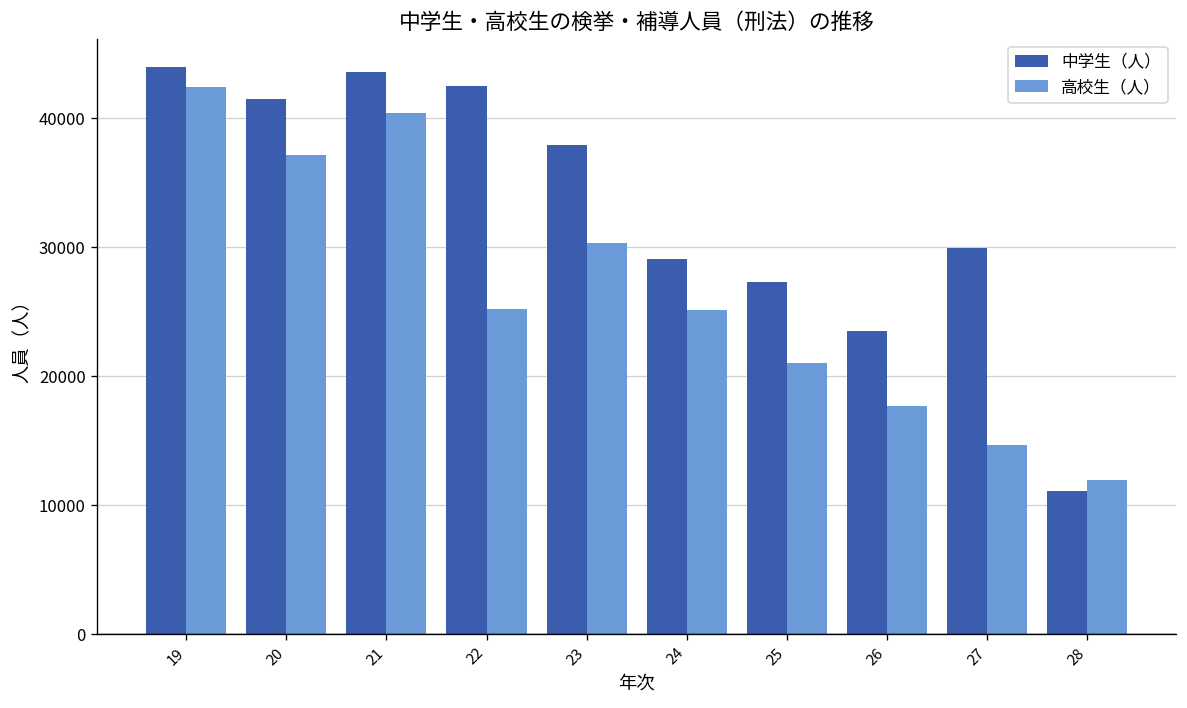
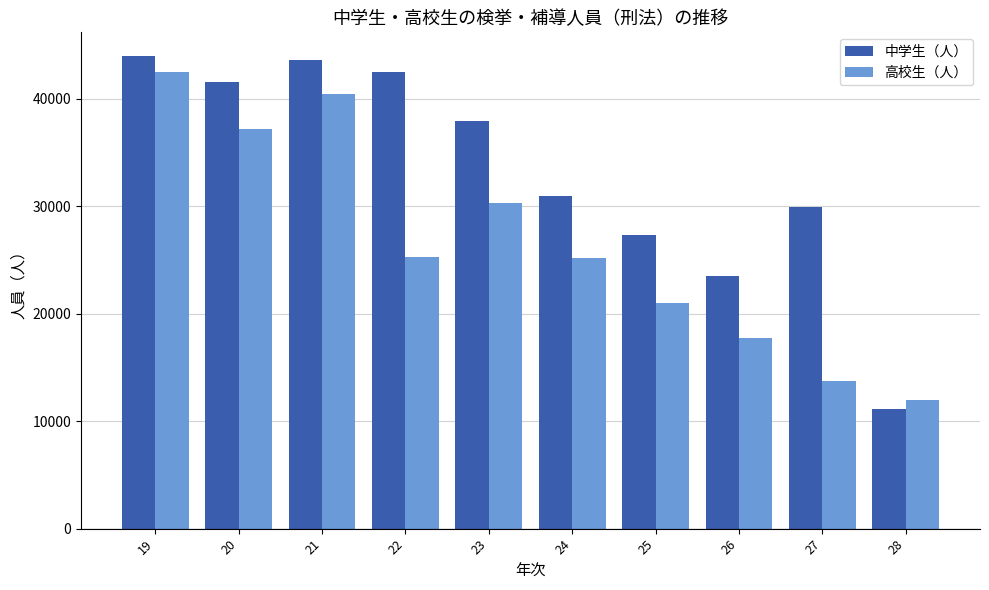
中学生（人）, 24: 29100 -> 30900
高校生（人）, 27: 14700 -> 13800
